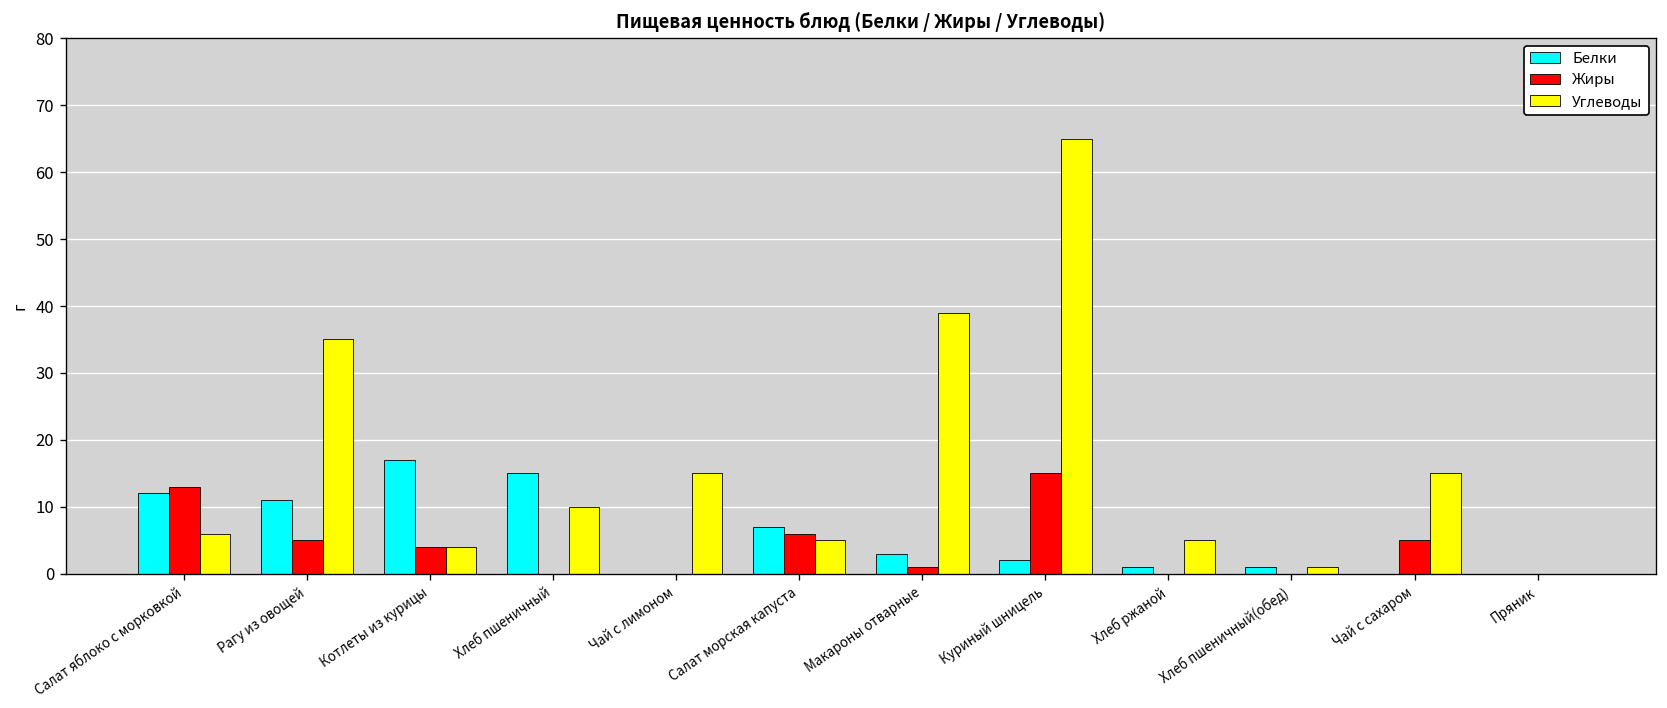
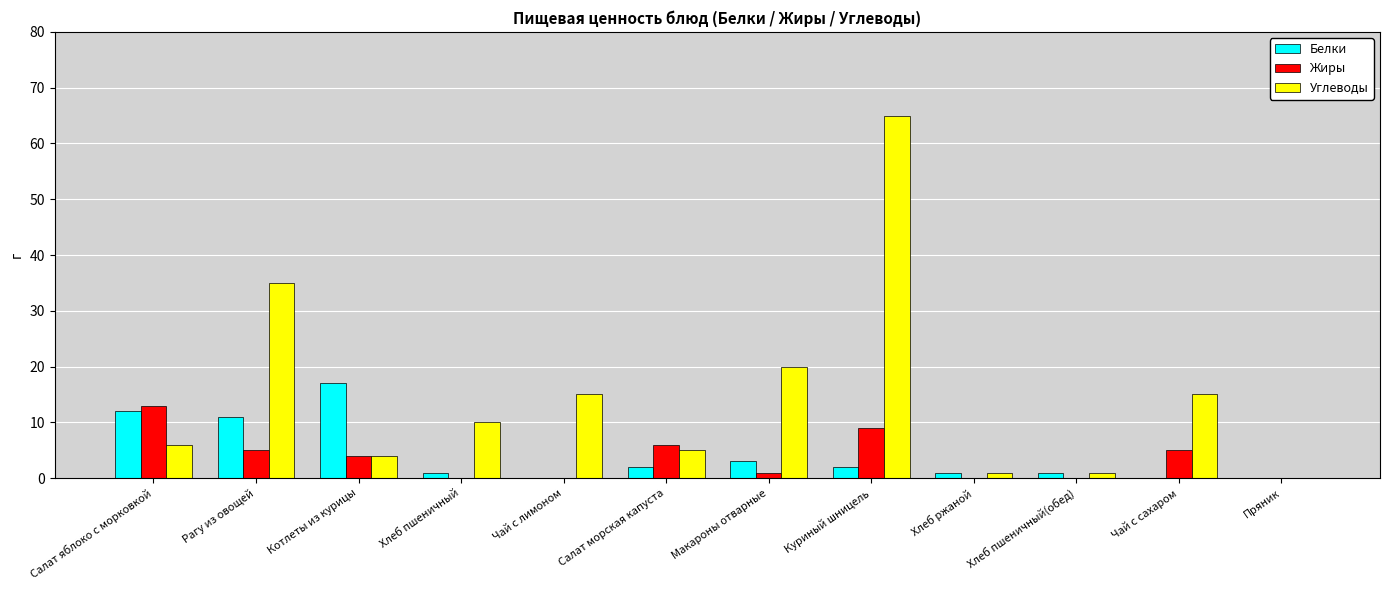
Белки, Хлеб пшеничный: 15 -> 1
Белки, Салат морская капуста: 7 -> 2
Углеводы, Макароны отварные: 39 -> 20
Жиры, Куриный шницель: 15 -> 9
Углеводы, Хлеб ржаной: 5 -> 1
